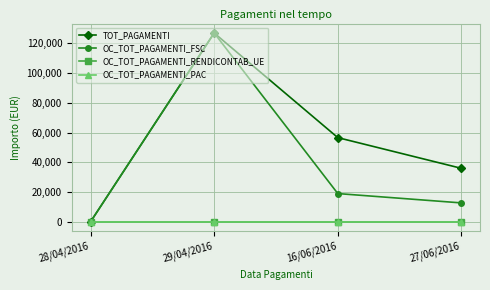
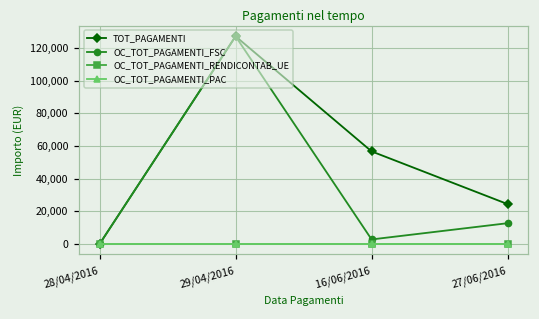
OC_TOT_PAGAMENTI_FSC, 16/06/2016: 19,000 -> 3,000
TOT_PAGAMENTI, 27/06/2016: 36,000 -> 24,000
